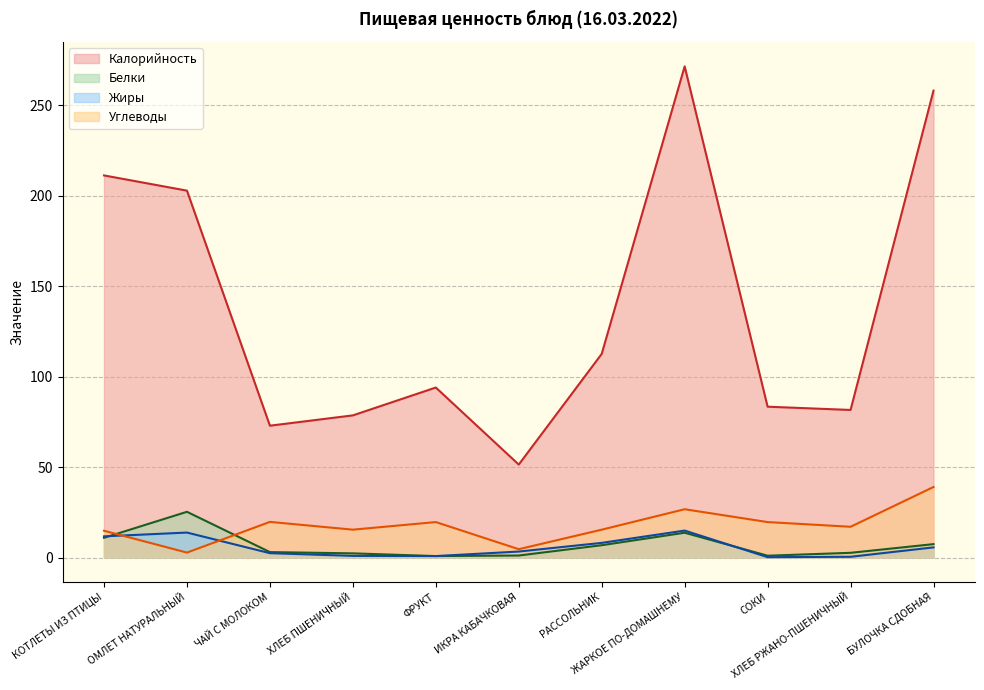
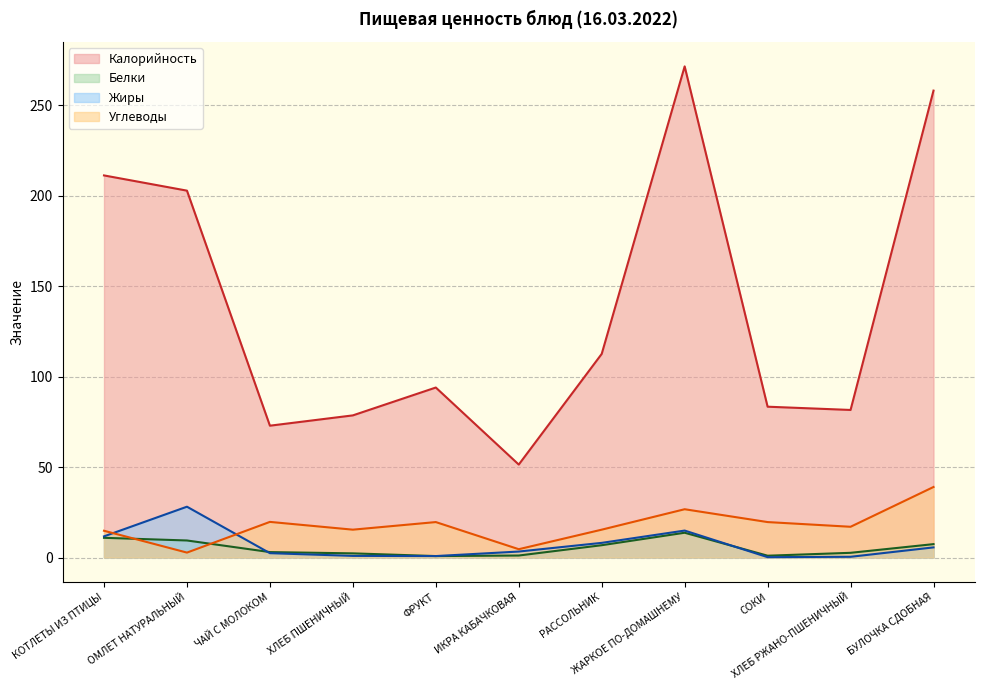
Белки, ОМЛЕТ НАТУРАЛЬНЫЙ: 25 -> 9
Жиры, ОМЛЕТ НАТУРАЛЬНЫЙ: 14 -> 28
